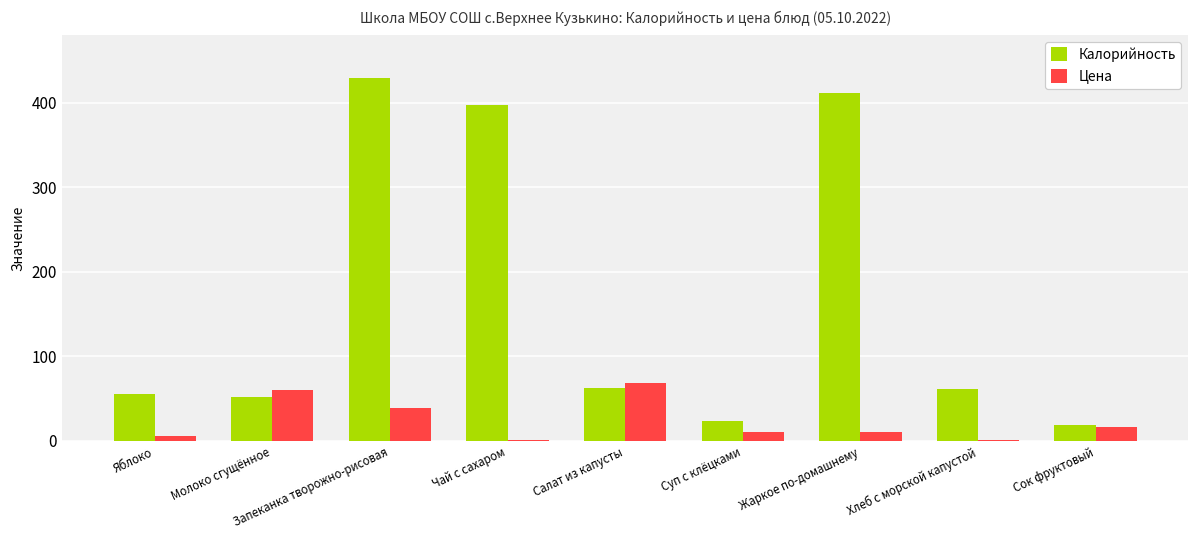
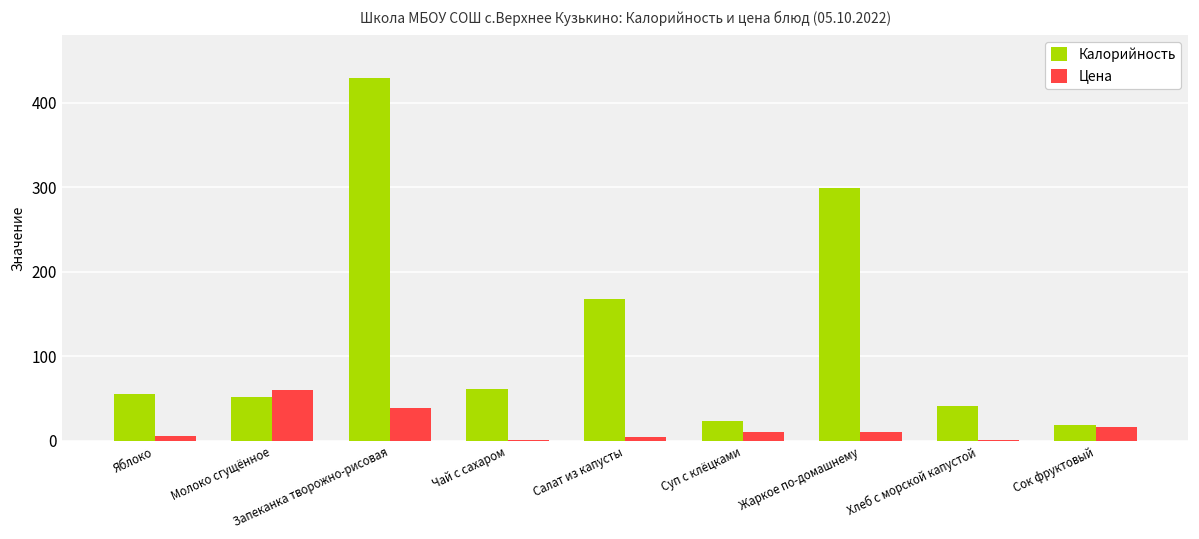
Калорийность, Чай с сахаром: 400 -> 60
Калорийность, Салат из капусты: 60 -> 170
Цена, Салат из капусты: 70 -> 0
Калорийность, Жаркое по-домашнему: 410 -> 300
Калорийность, Хлеб с морской капустой: 60 -> 40
